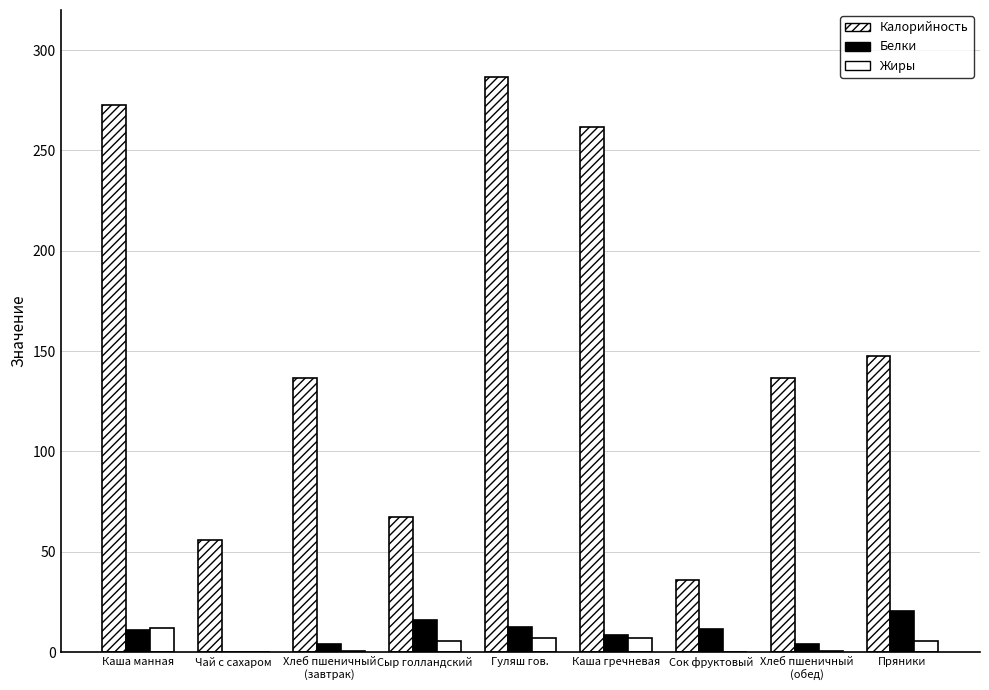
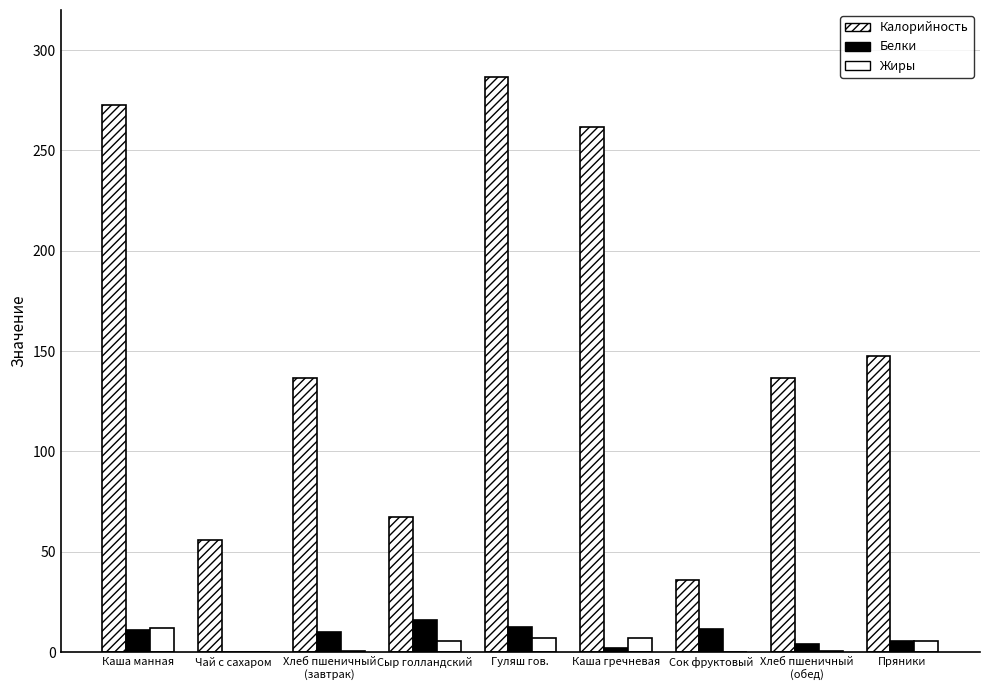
Белки, Хлеб пшеничный (завтрак): 4 -> 10
Белки, Каша гречневая: 9 -> 2
Белки, Пряники: 20 -> 6
